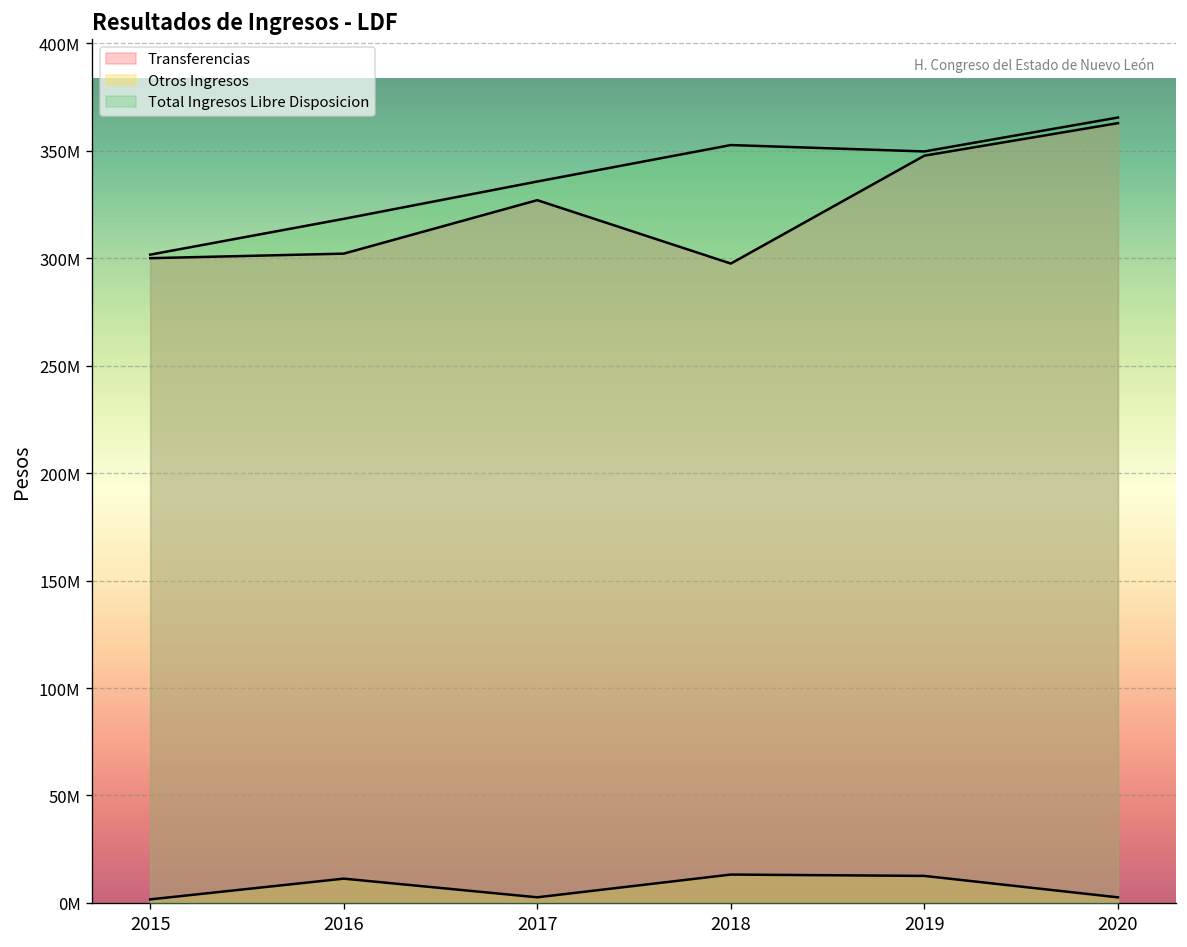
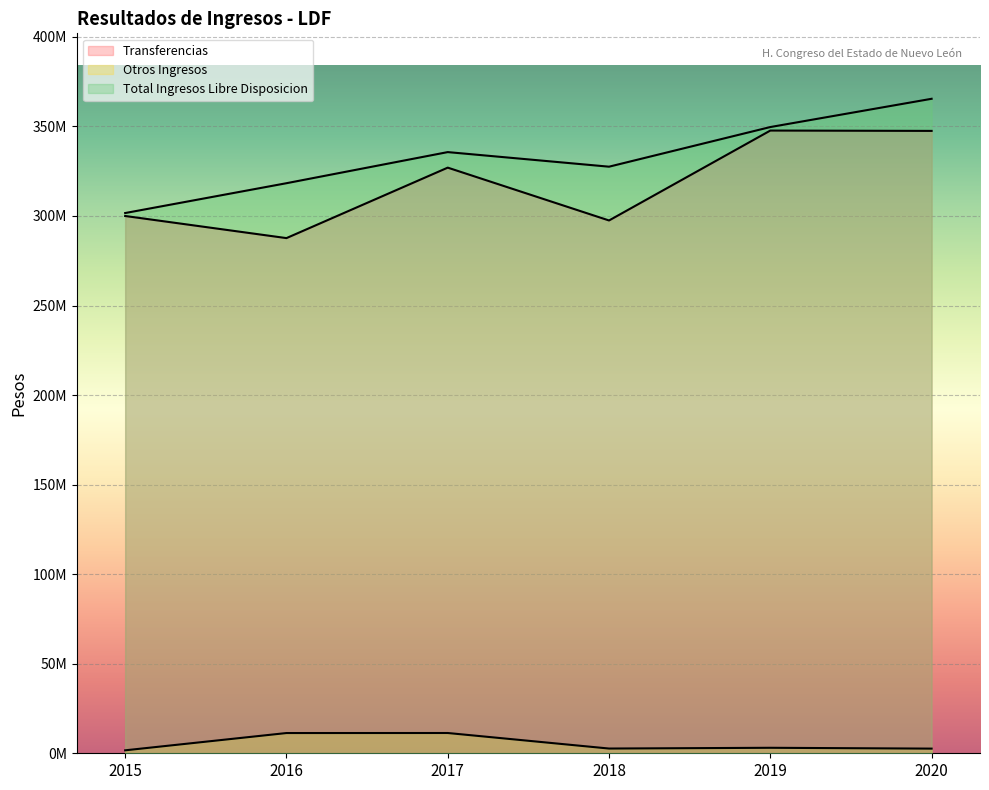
Transferencias, 2016: 302000000 -> 288000000
Otros Ingresos, 2017: 3000000 -> 11000000
Otros Ingresos, 2018: 13000000 -> 3000000
Total Ingresos Libre Disposicion, 2018: 353000000 -> 328000000
Otros Ingresos, 2019: 13000000 -> 3000000
Transferencias, 2020: 363000000 -> 348000000
